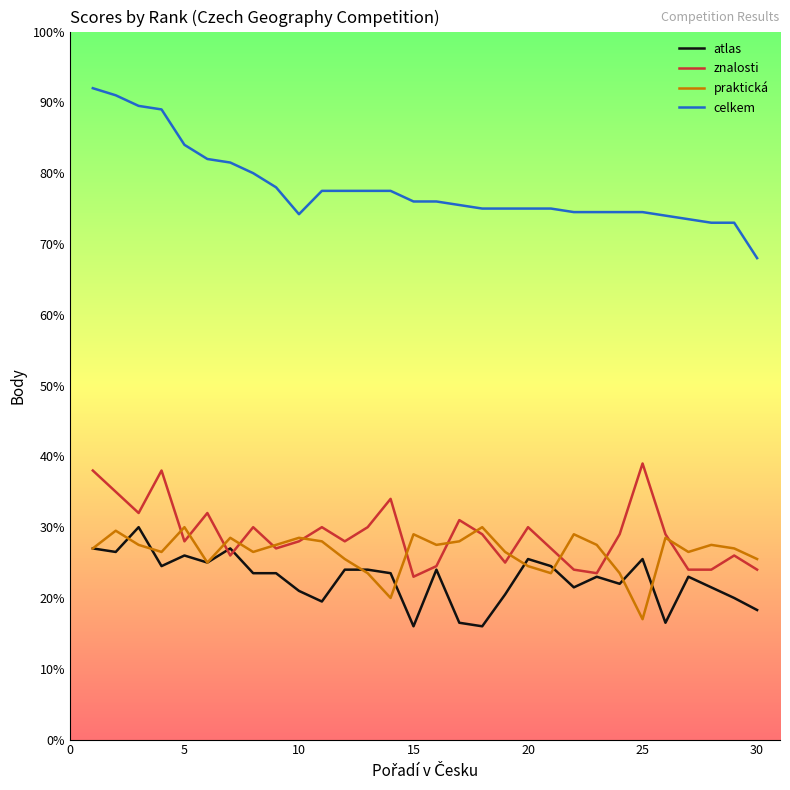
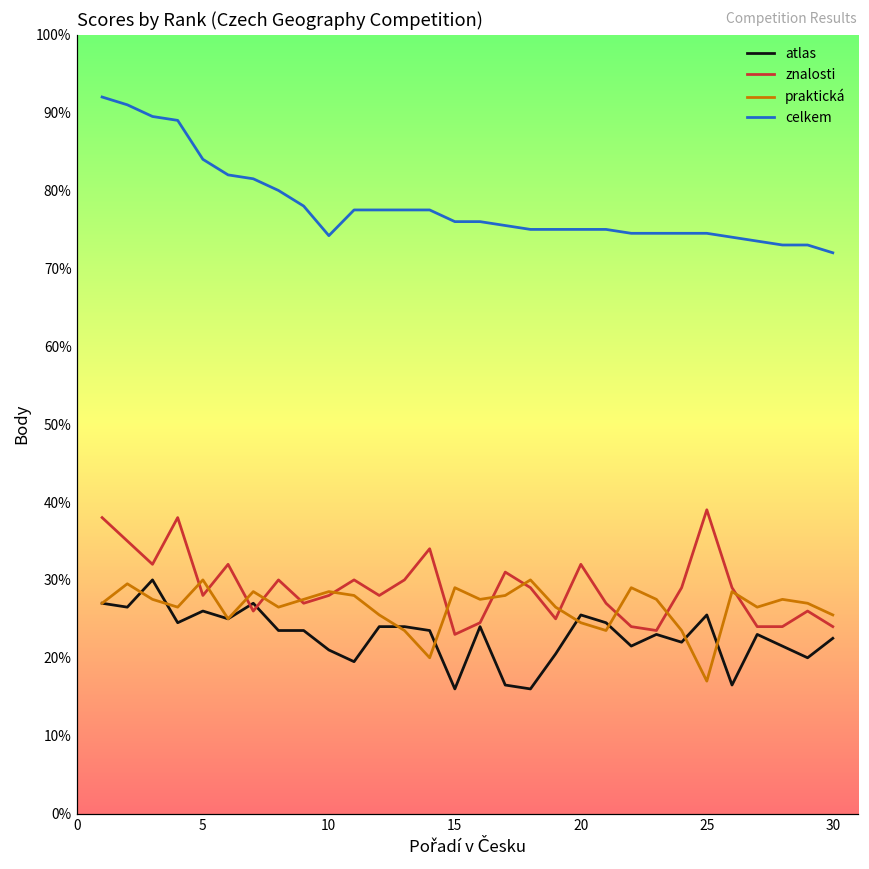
znalosti, 20: 30% -> 32%
atlas, 30: 18% -> 23%
celkem, 30: 68% -> 72%
